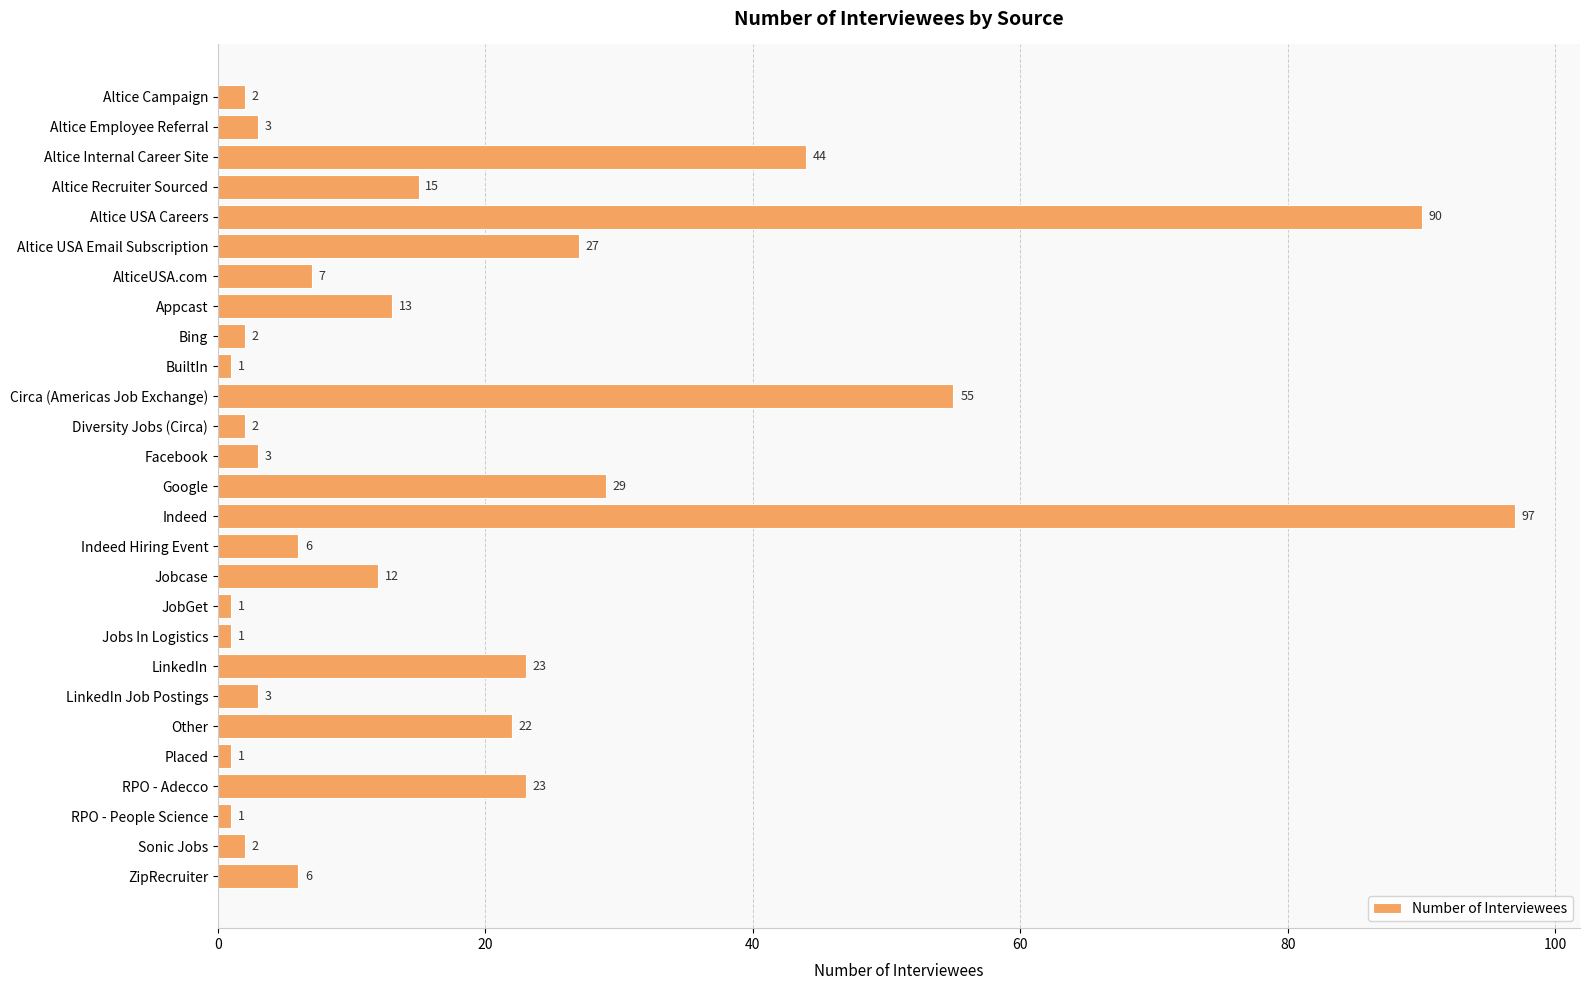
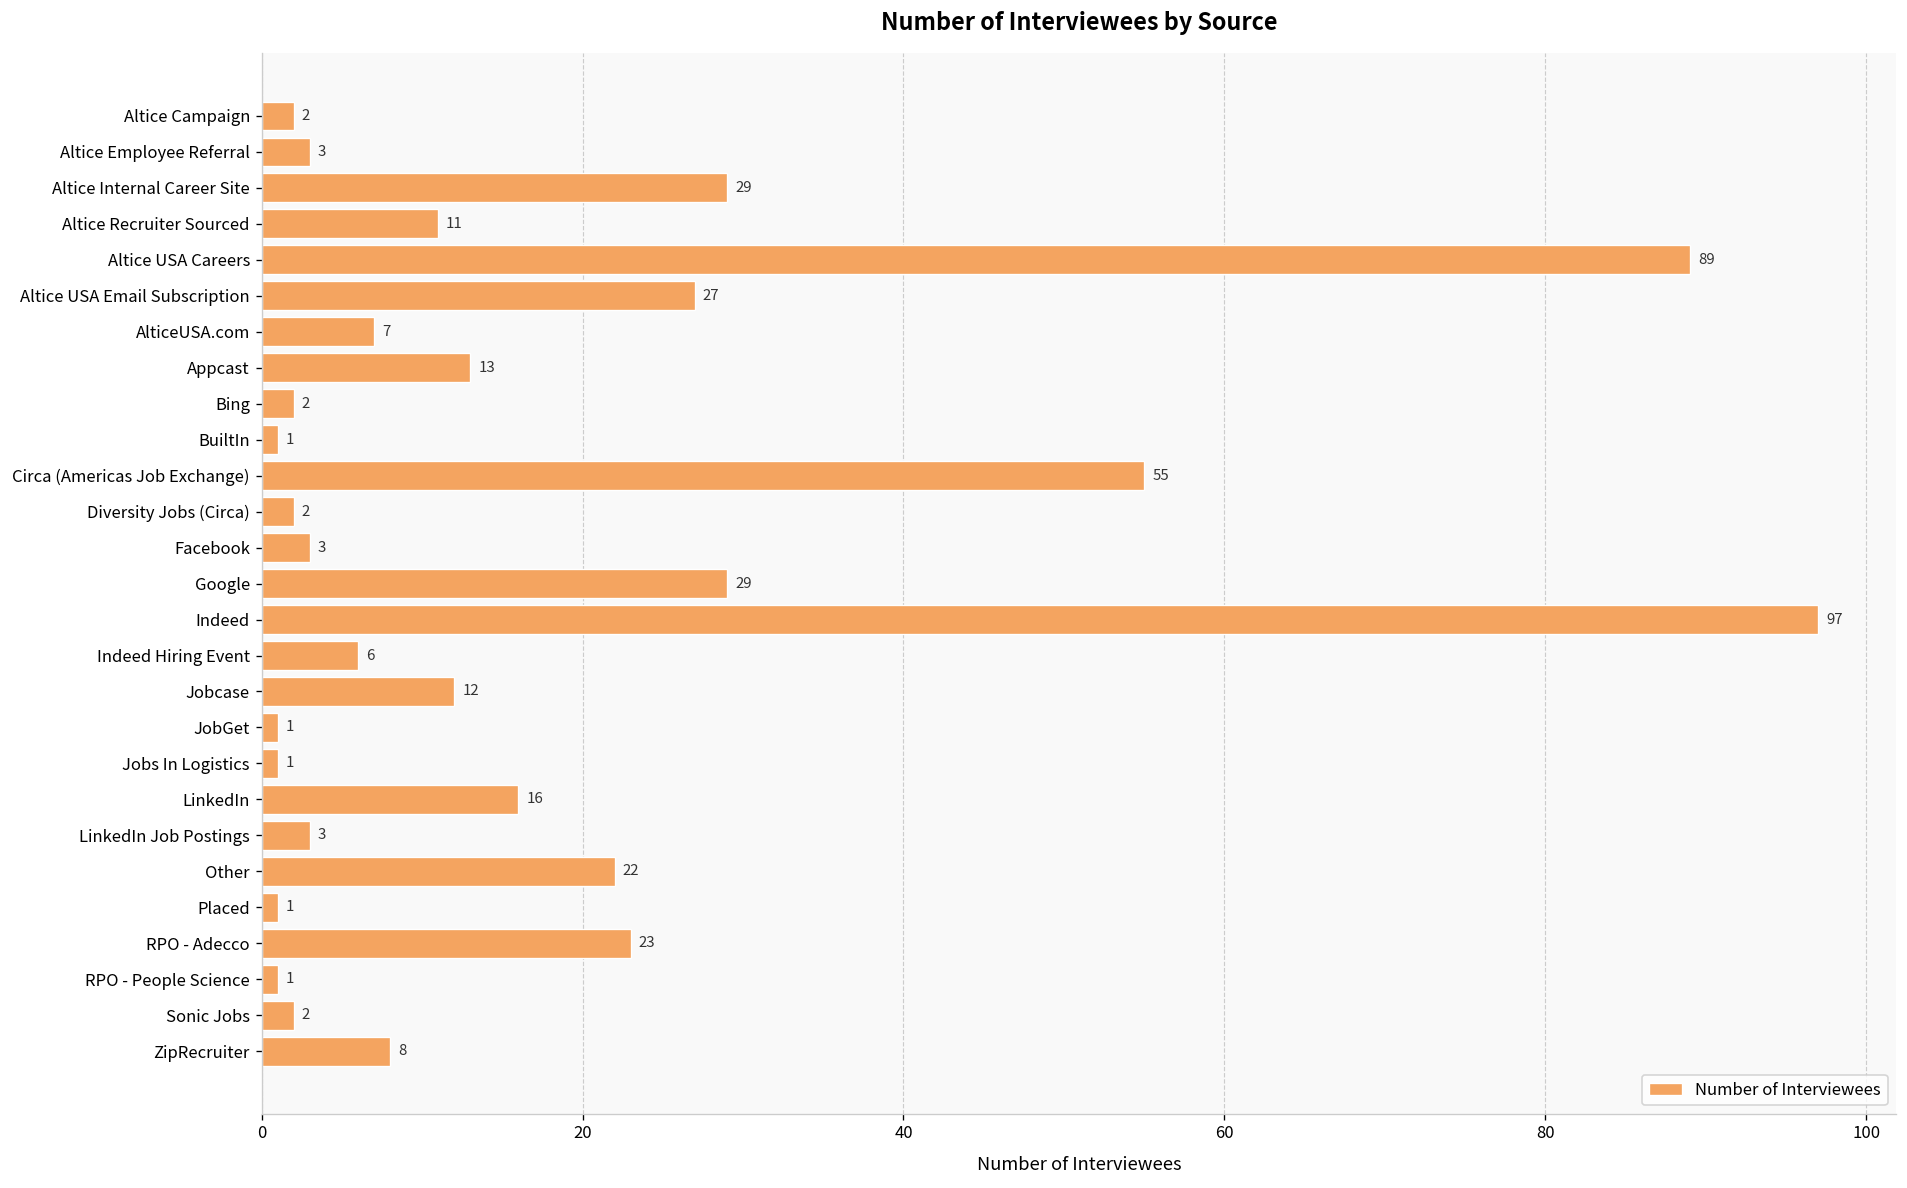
Altice Internal Career Site: 44 -> 29
Altice Recruiter Sourced: 15 -> 11
Altice USA Careers: 90 -> 89
LinkedIn: 23 -> 16
ZipRecruiter: 6 -> 8
